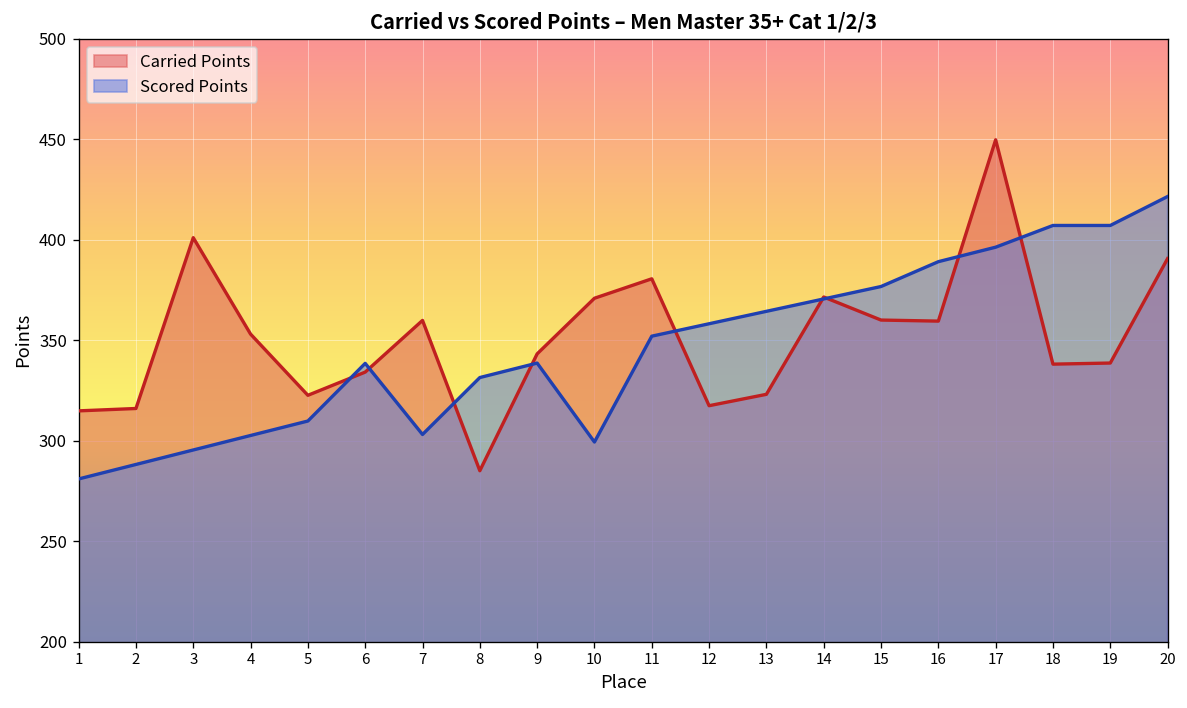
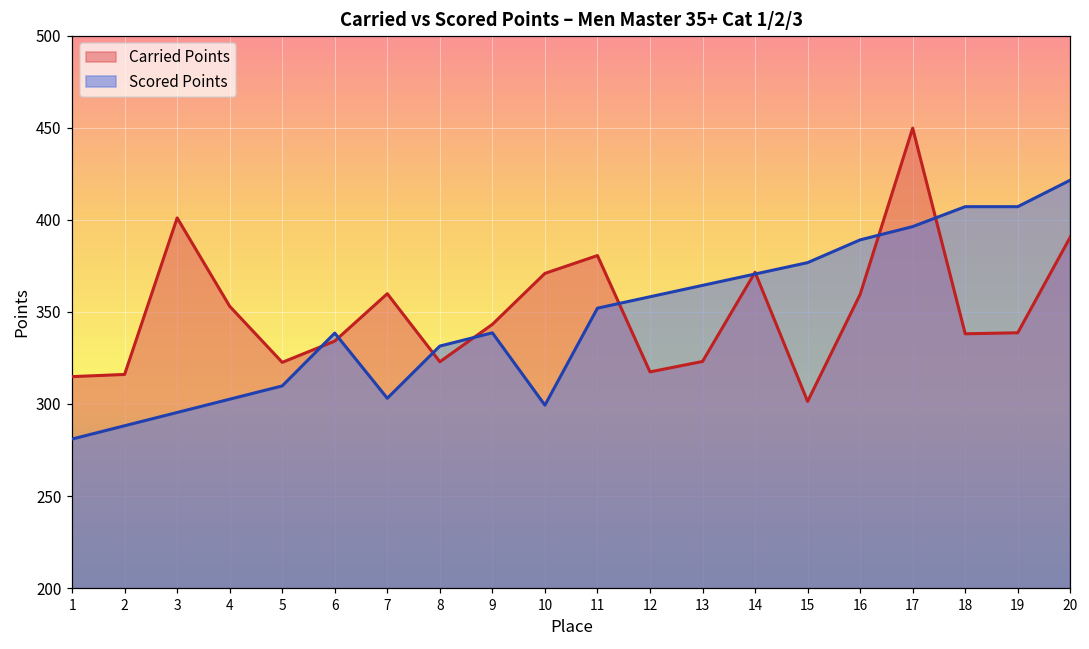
Carried Points, 8: 285 -> 323
Carried Points, 15: 360 -> 301
